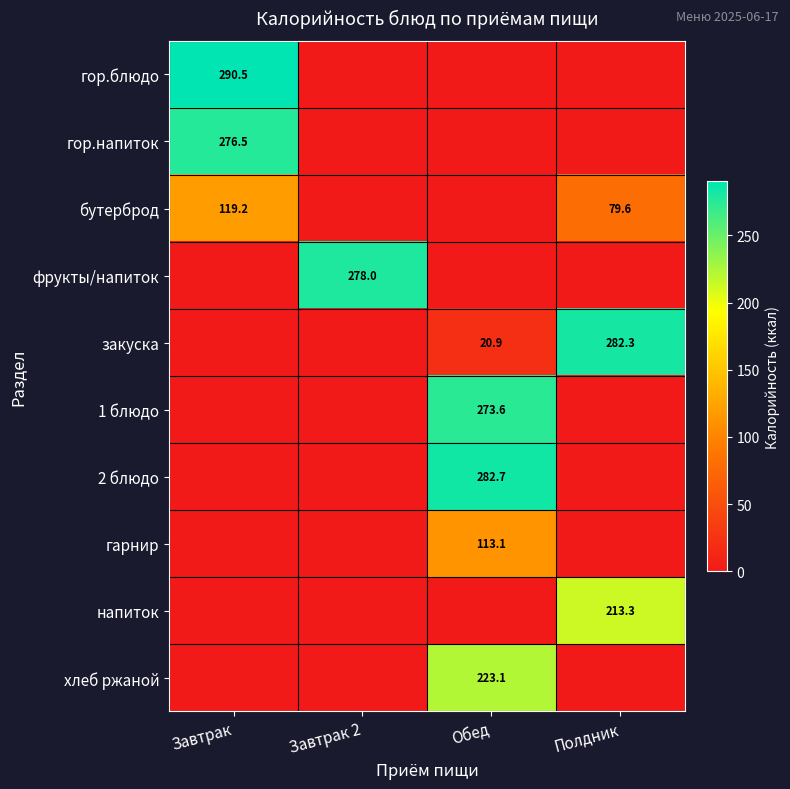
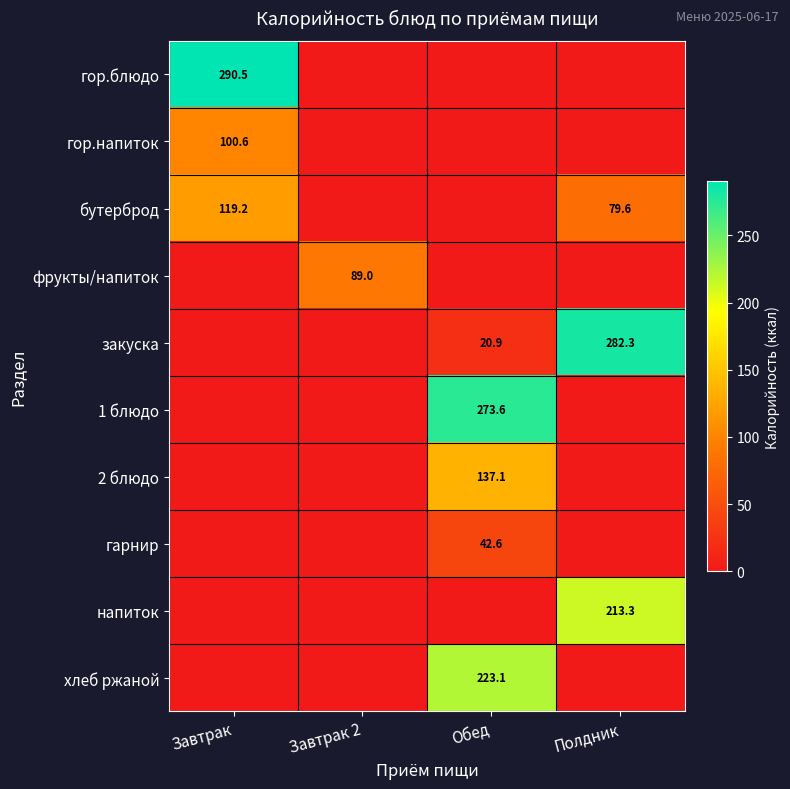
гор.напиток, Завтрак: 276.5 -> 100.6
фрукты/напиток, Завтрак 2: 278.0 -> 89.0
2 блюдо, Обед: 282.7 -> 137.1
гарнир, Обед: 113.1 -> 42.6
